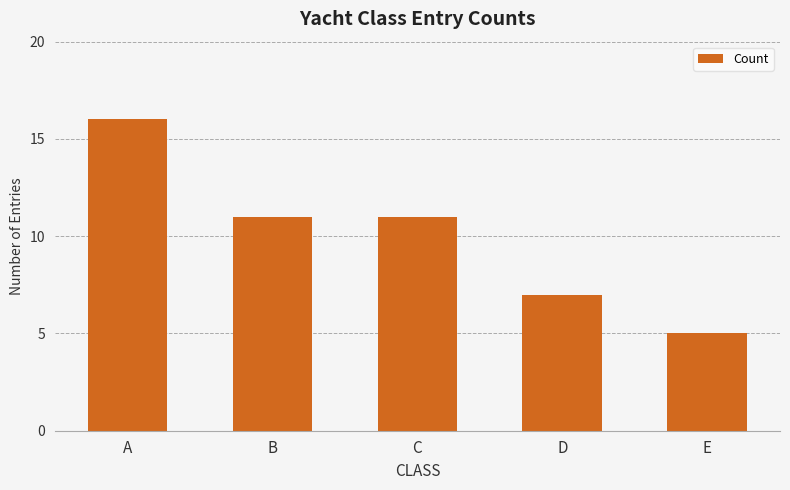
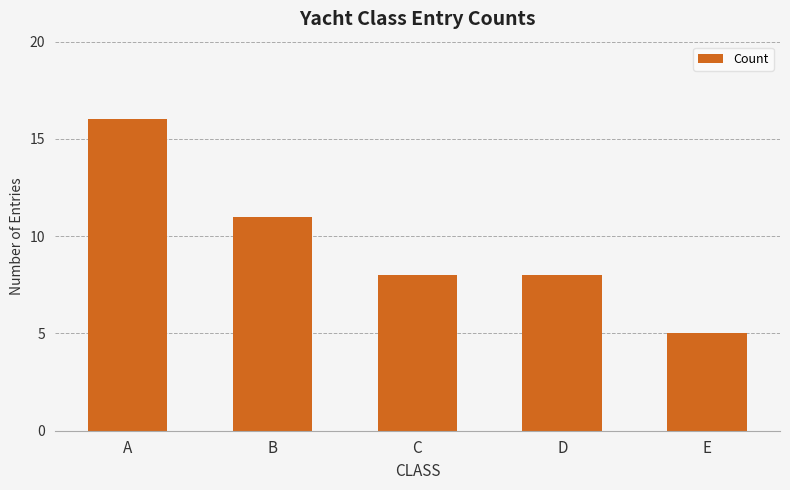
C: 11 -> 8
D: 7 -> 8
